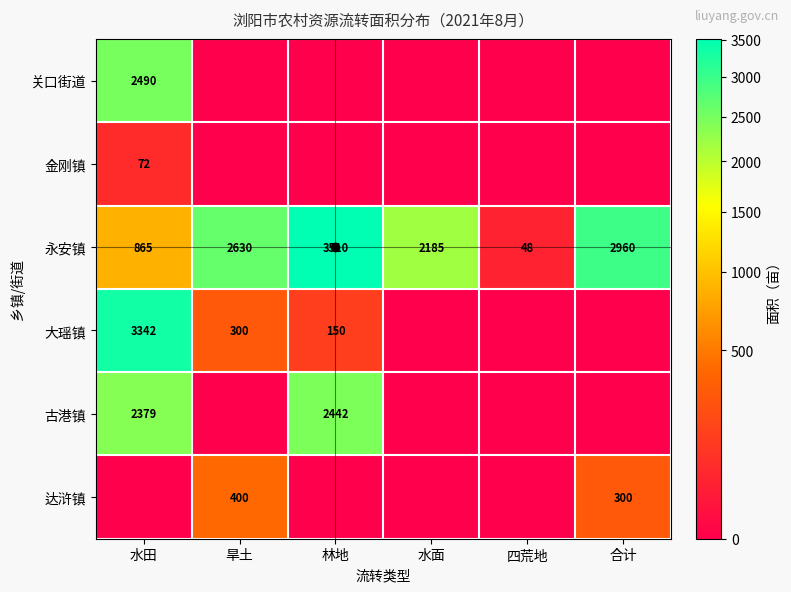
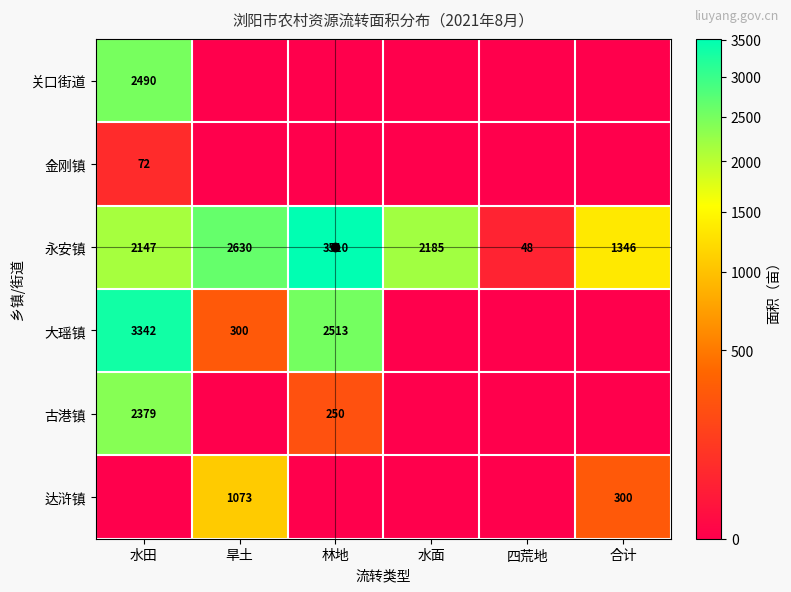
永安镇, 水田: 865 -> 2147
永安镇, 合计: 2960 -> 1346
大瑶镇, 林地: 150 -> 2513
古港镇, 林地: 2442 -> 250
达浒镇, 旱土: 400 -> 1073
